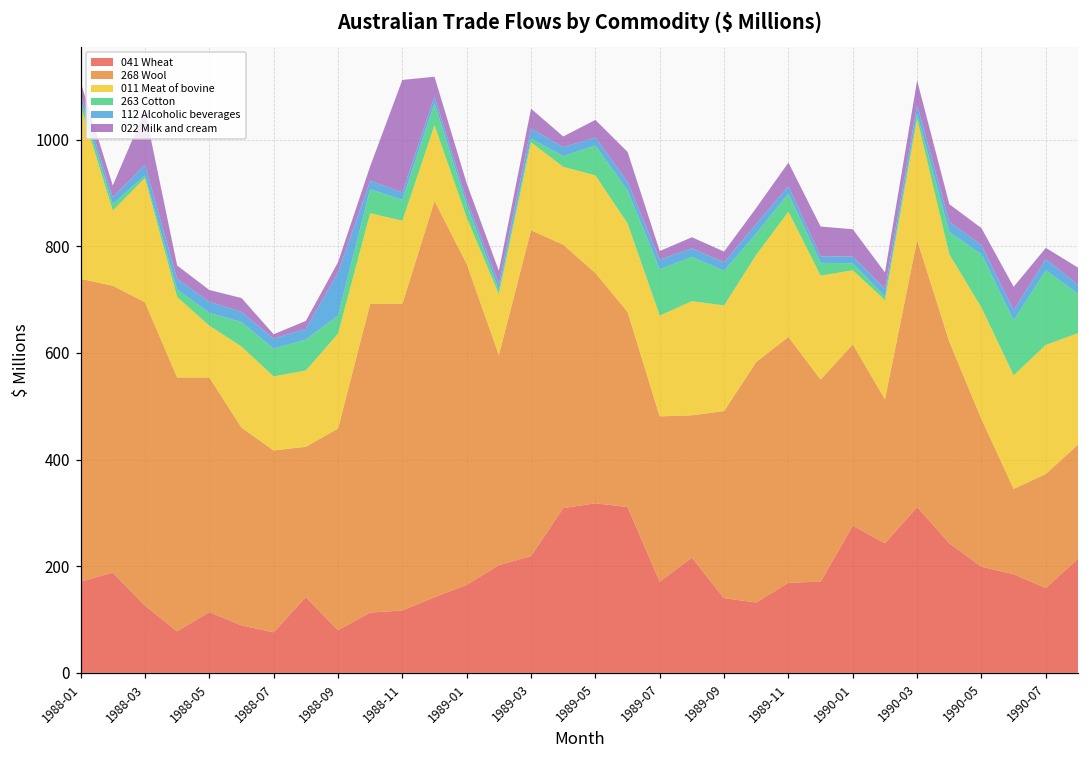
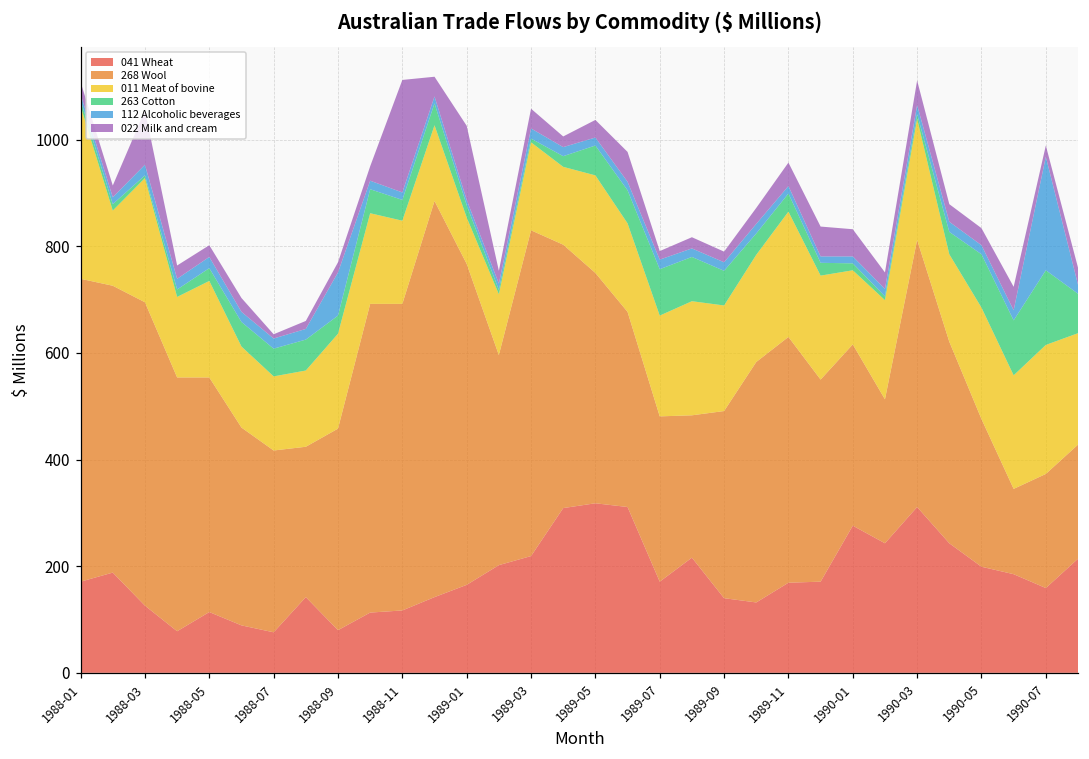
011 Meat of bovine, 1988-05: 100 -> 180
022 Milk and cream, 1989-01: 30 -> 140
112 Alcoholic beverages, 1990-07: 20 -> 210
